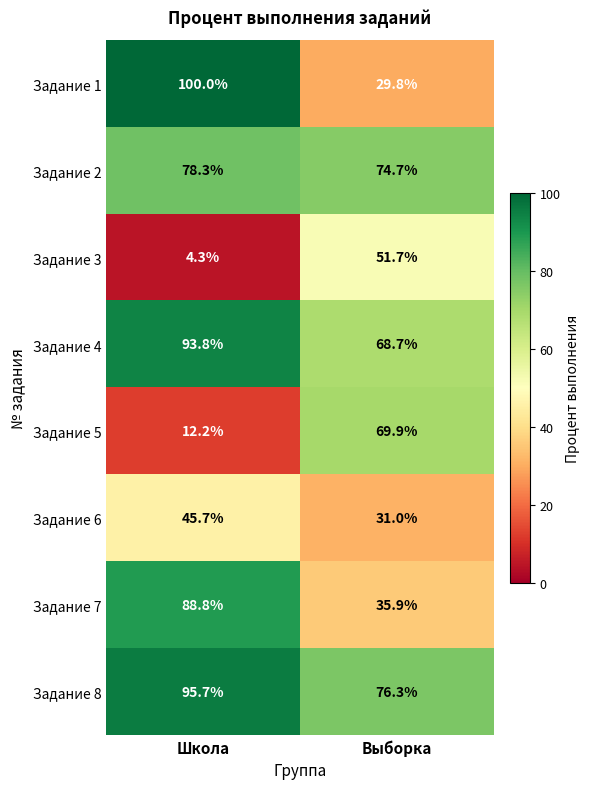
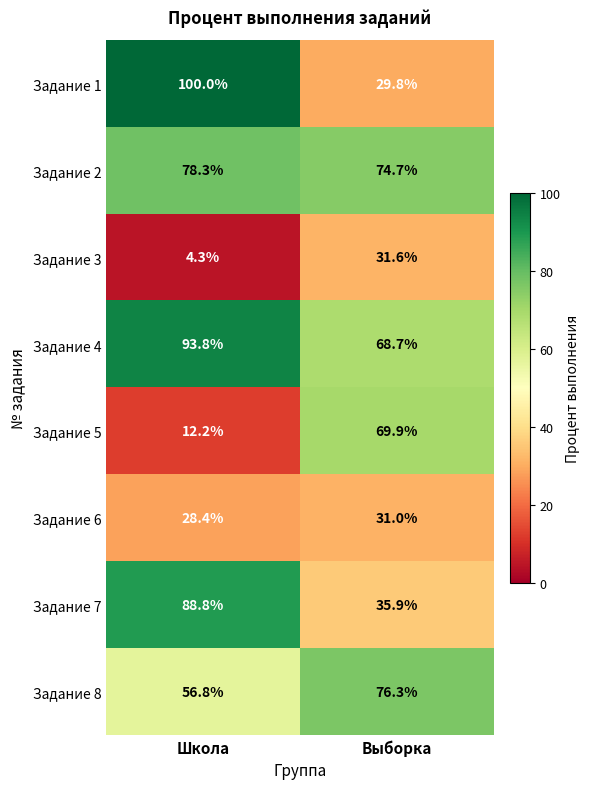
Задание 3, Выборка: 51.7% -> 31.6%
Задание 6, Школа: 45.7% -> 28.4%
Задание 8, Школа: 95.7% -> 56.8%
